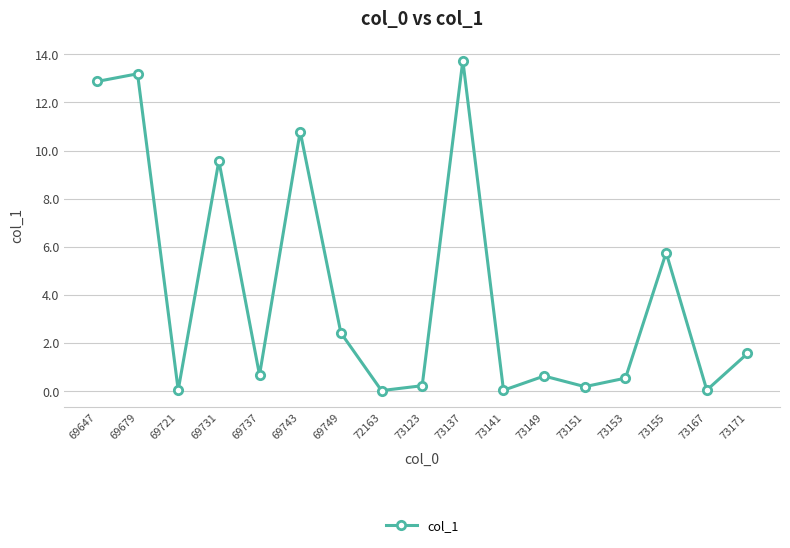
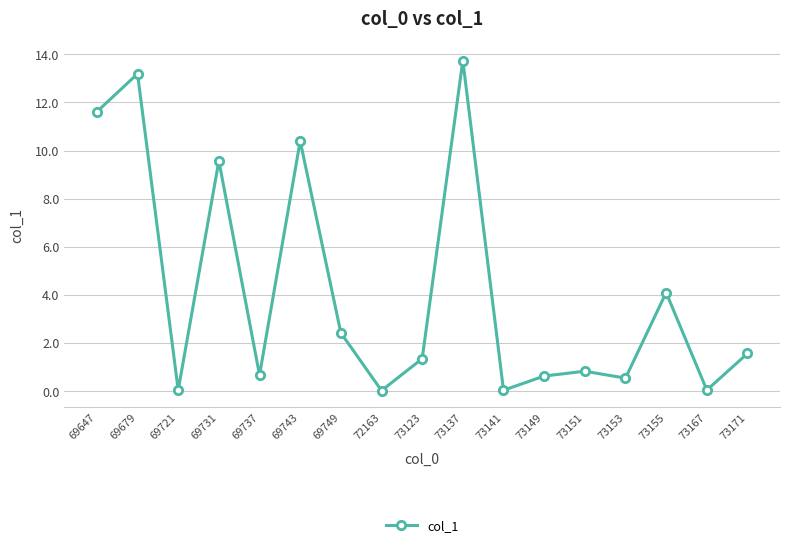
69647: 12.9 -> 11.6
69743: 10.8 -> 10.4
73123: 0.2 -> 1.3
73151: 0.2 -> 0.8
73155: 5.8 -> 4.1
